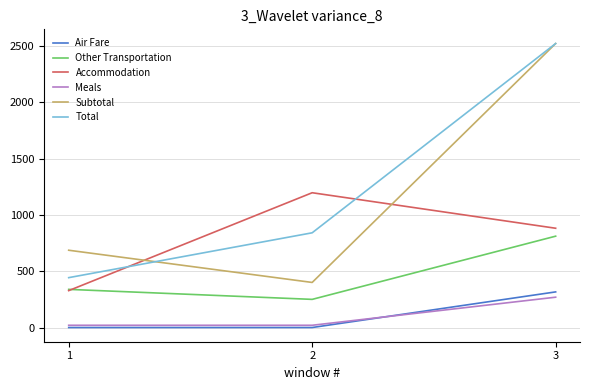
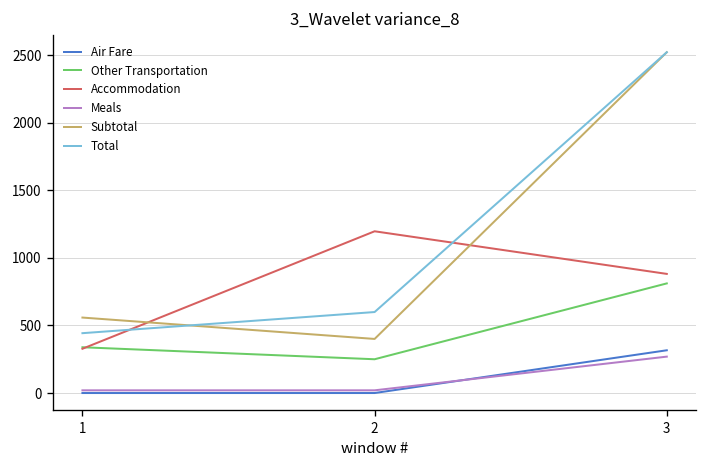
Subtotal, 1: 690 -> 560
Total, 2: 840 -> 600
